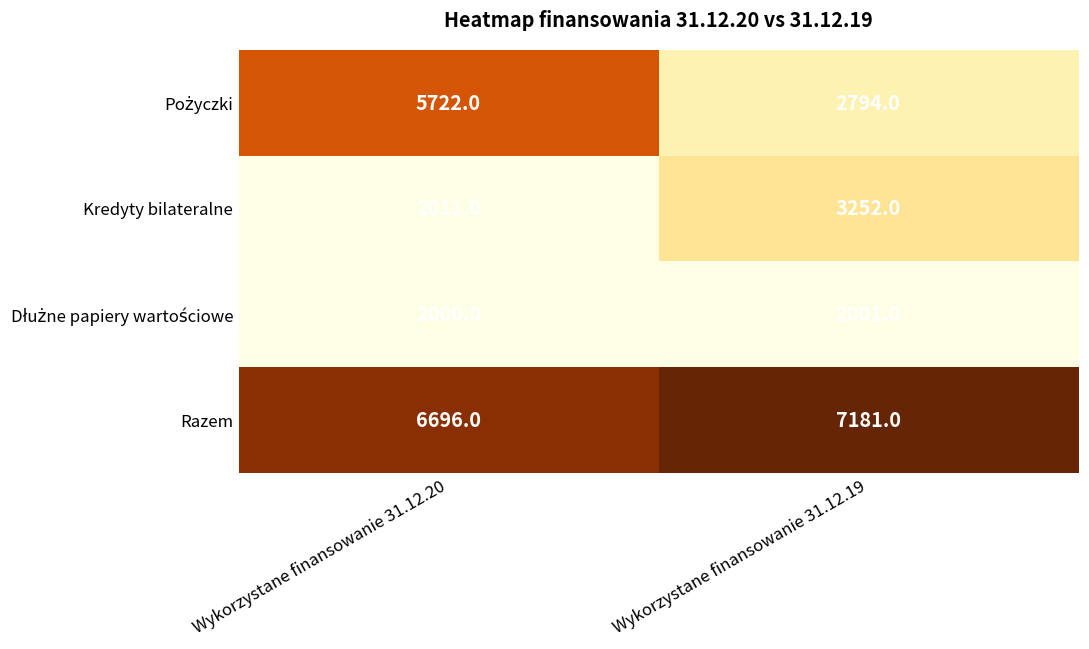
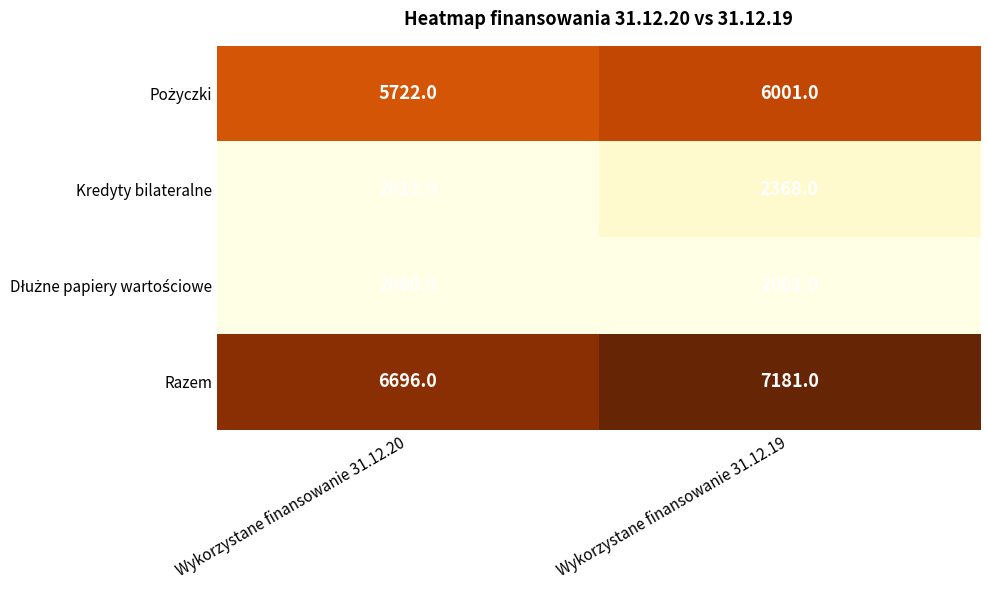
Pożyczki, Wykorzystane finansowanie 31.12.19: 2794.0 -> 6001.0
Kredyty bilateralne, Wykorzystane finansowanie 31.12.19: 3252.0 -> 2368.0
